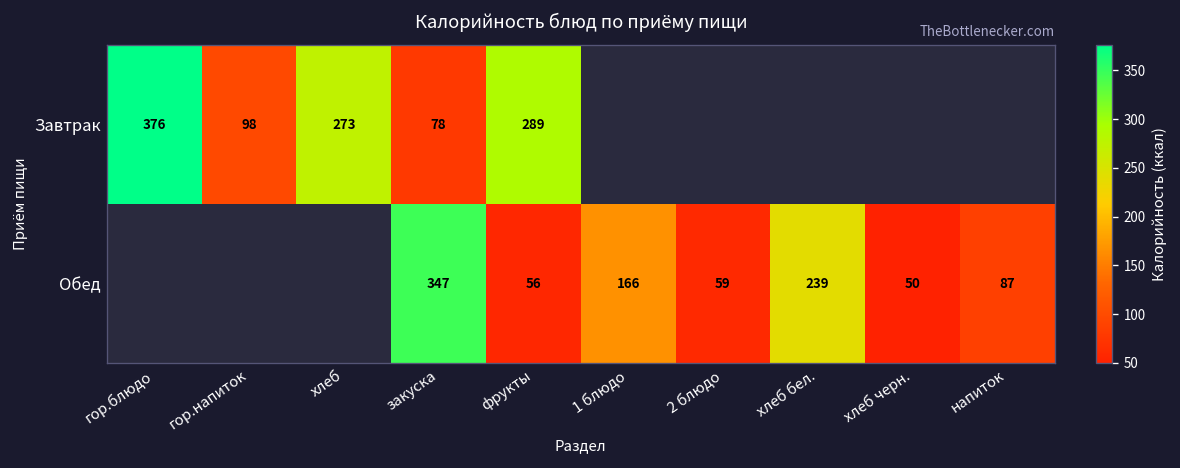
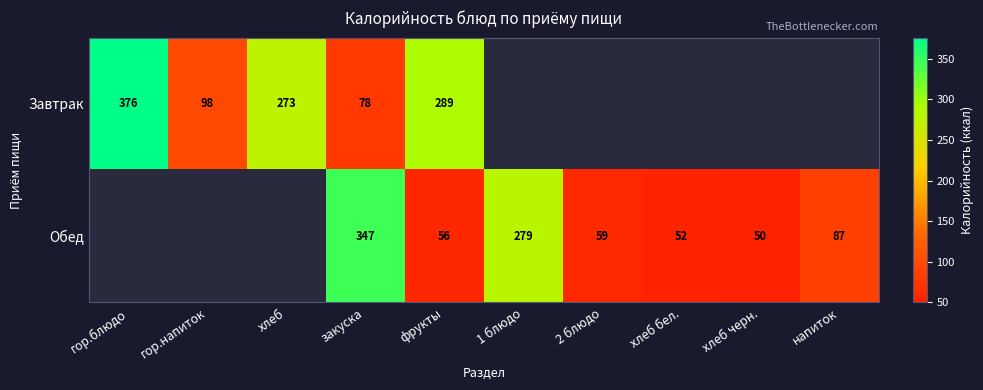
Обед, 1 блюдо: 166 -> 279
Обед, хлеб бел.: 239 -> 52
